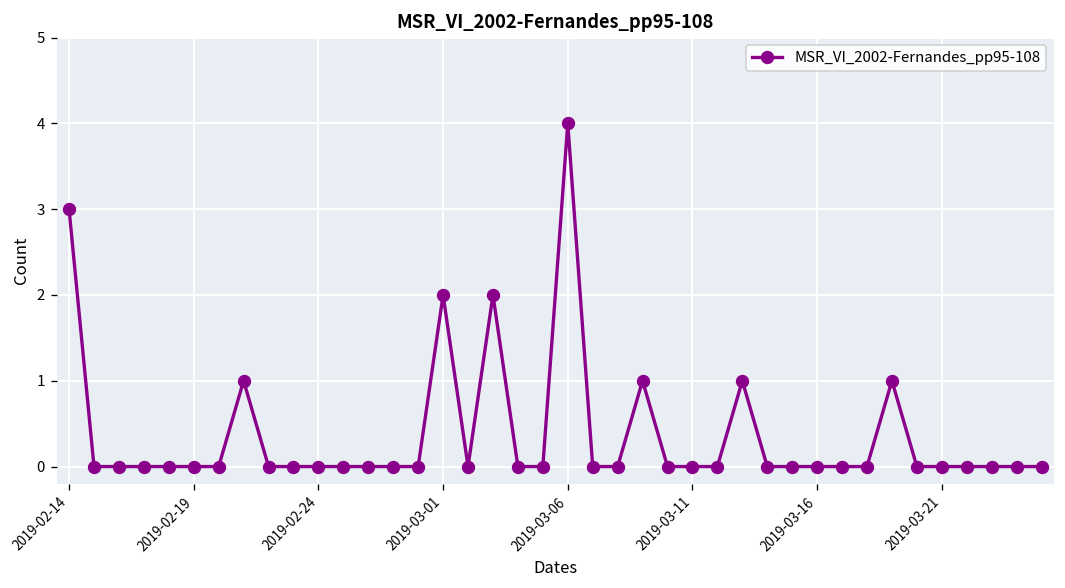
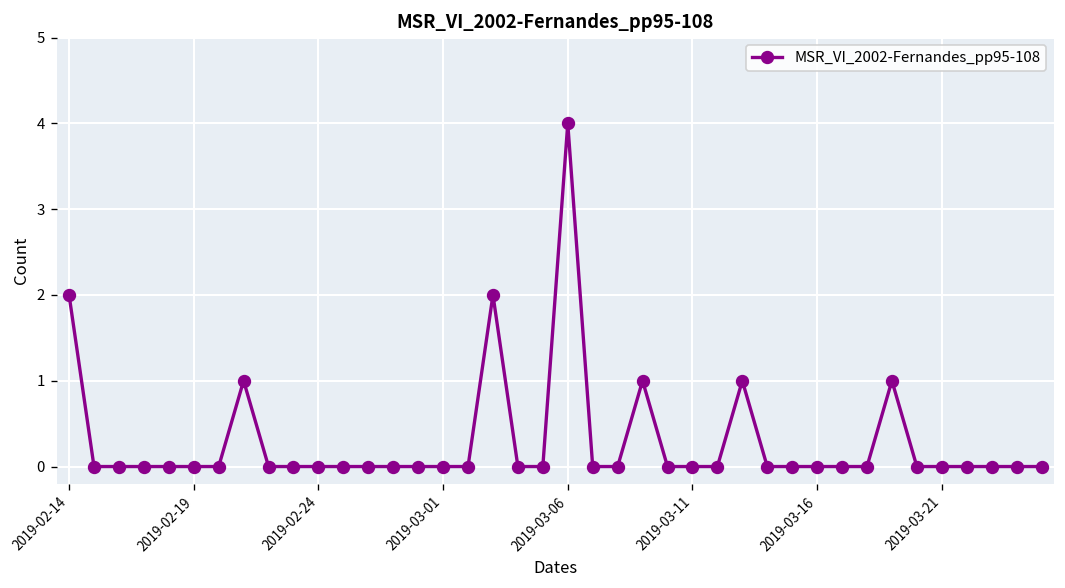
2019-02-14: 3 -> 2
2019-03-01: 2 -> 0
